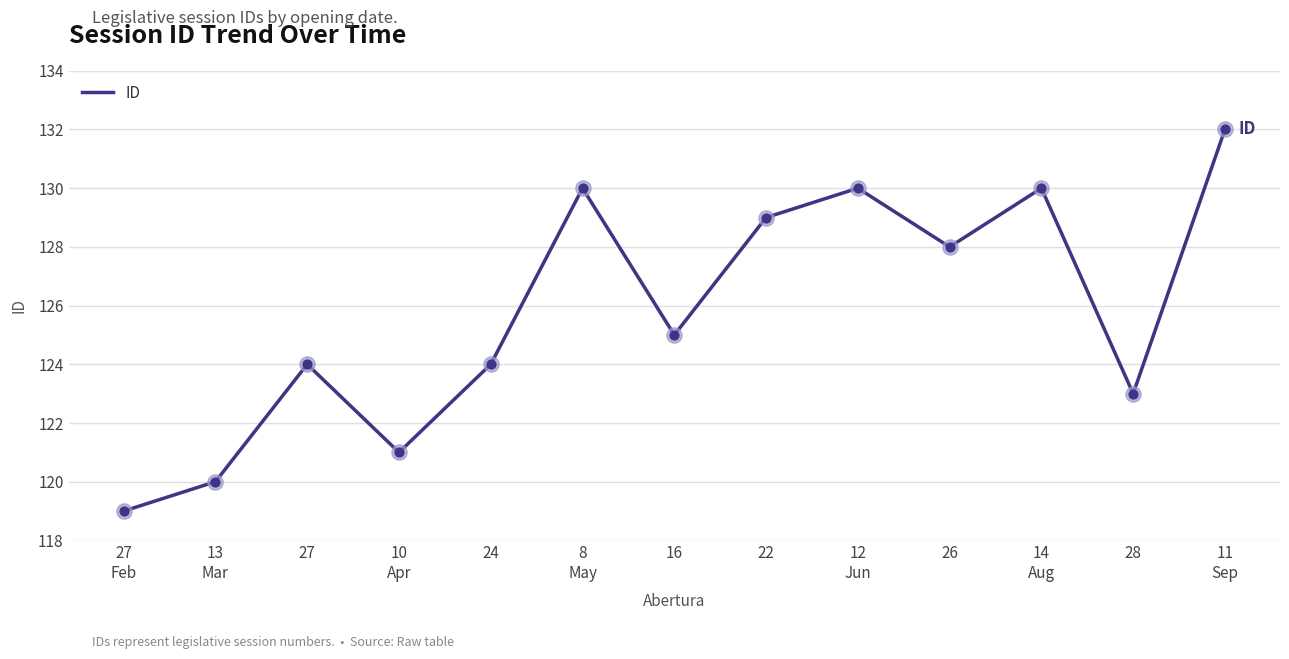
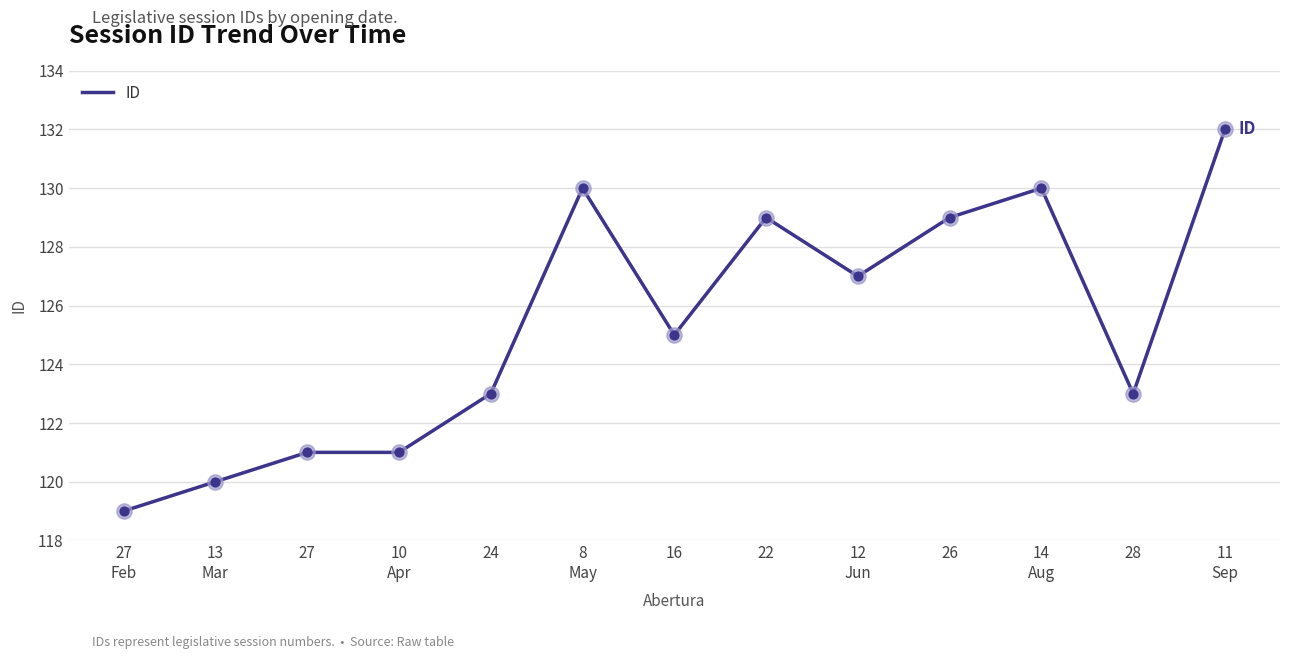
27: 124 -> 121
24: 124 -> 123
12 Jun: 130 -> 127
26: 128 -> 129
